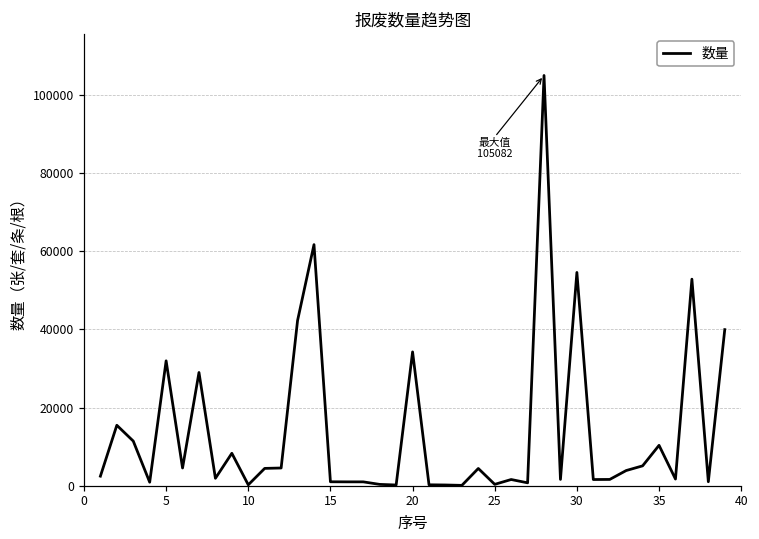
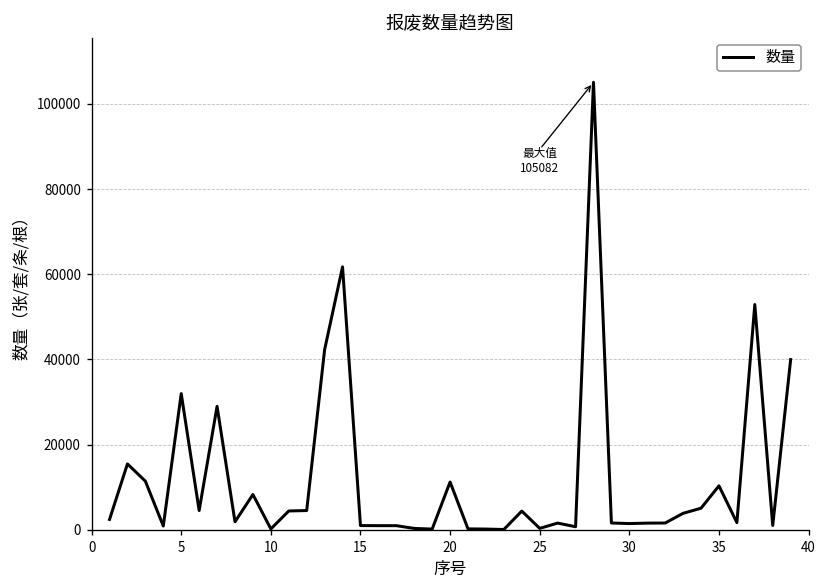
20: 34000 -> 11000
30: 55000 -> 1000
